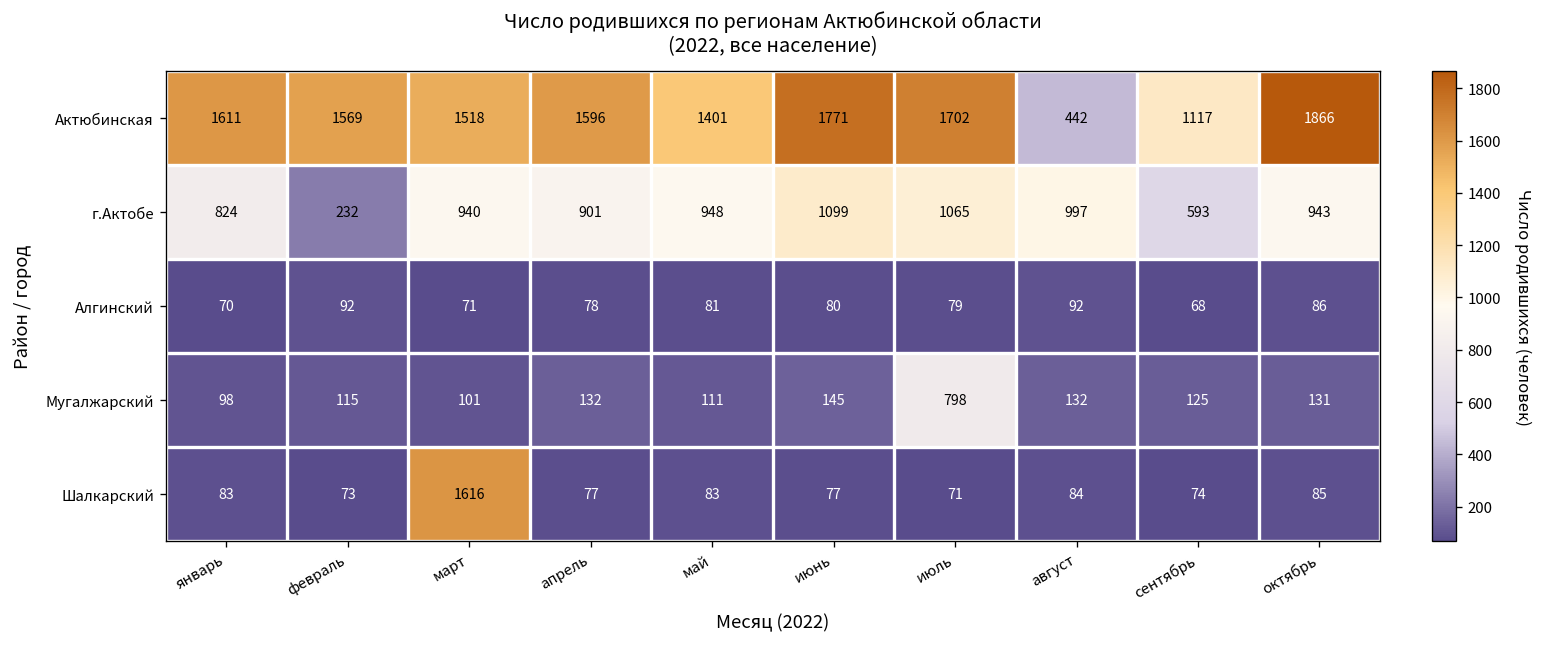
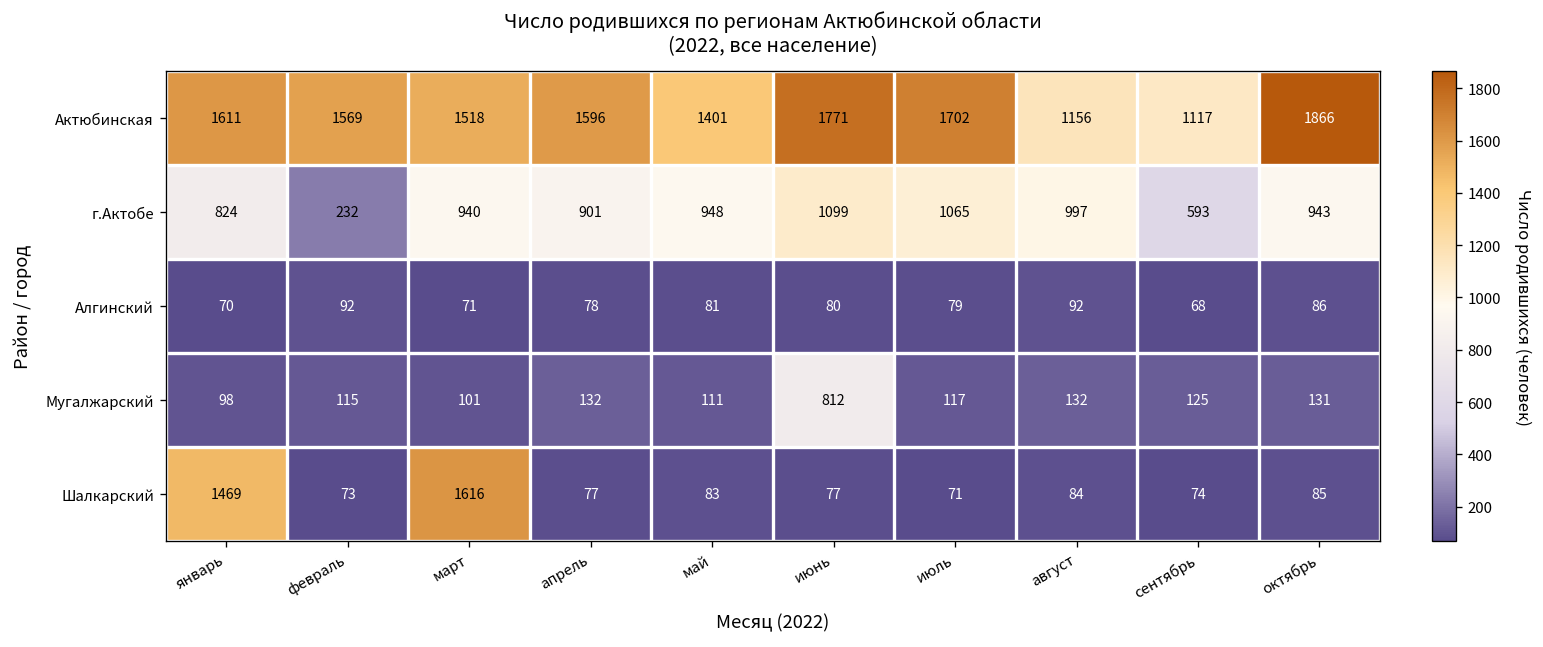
Актюбинская, август: 442 -> 1156
Мугалжарский, июнь: 145 -> 812
Мугалжарский, июль: 798 -> 117
Шалкарский, январь: 83 -> 1469
